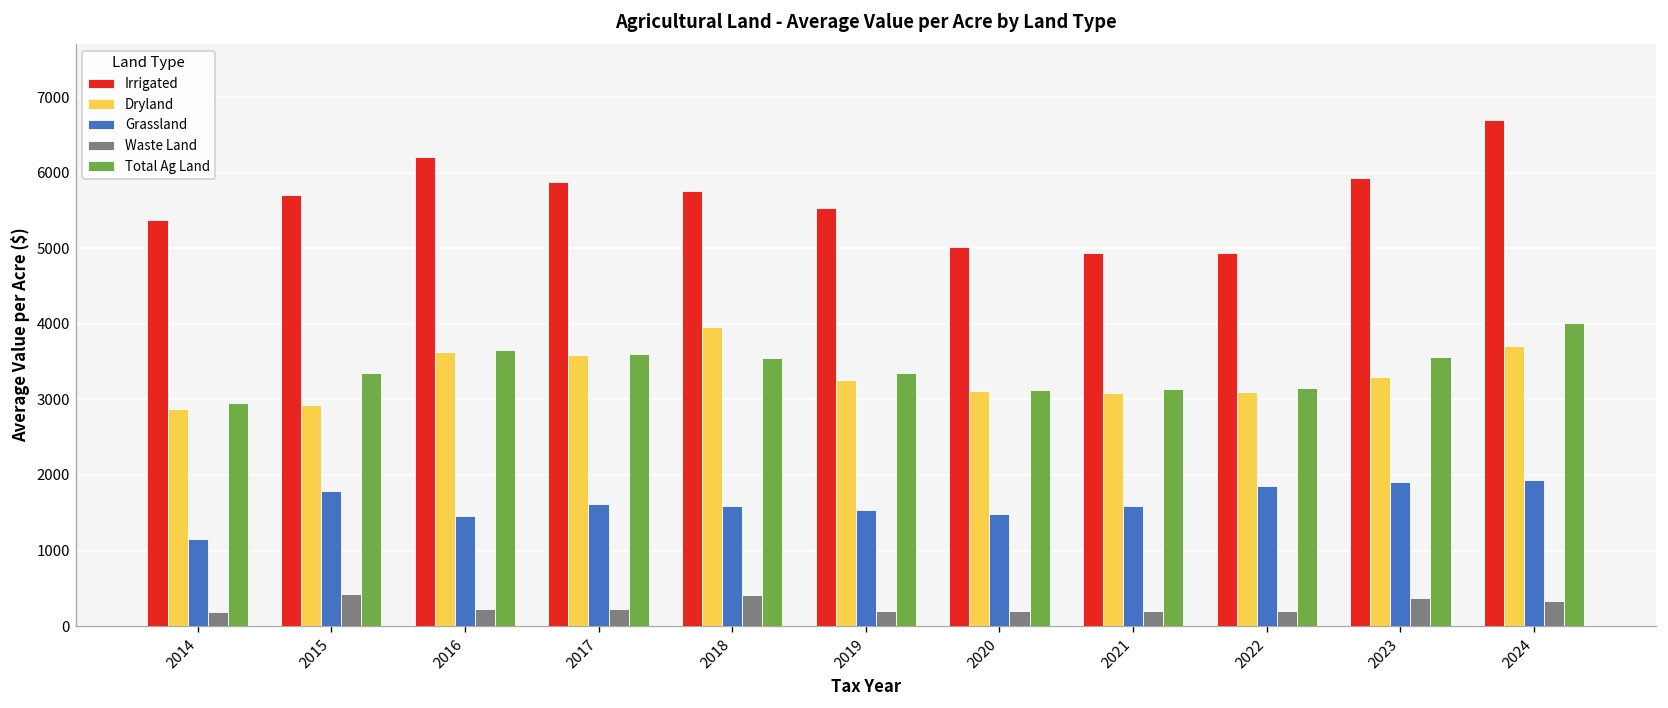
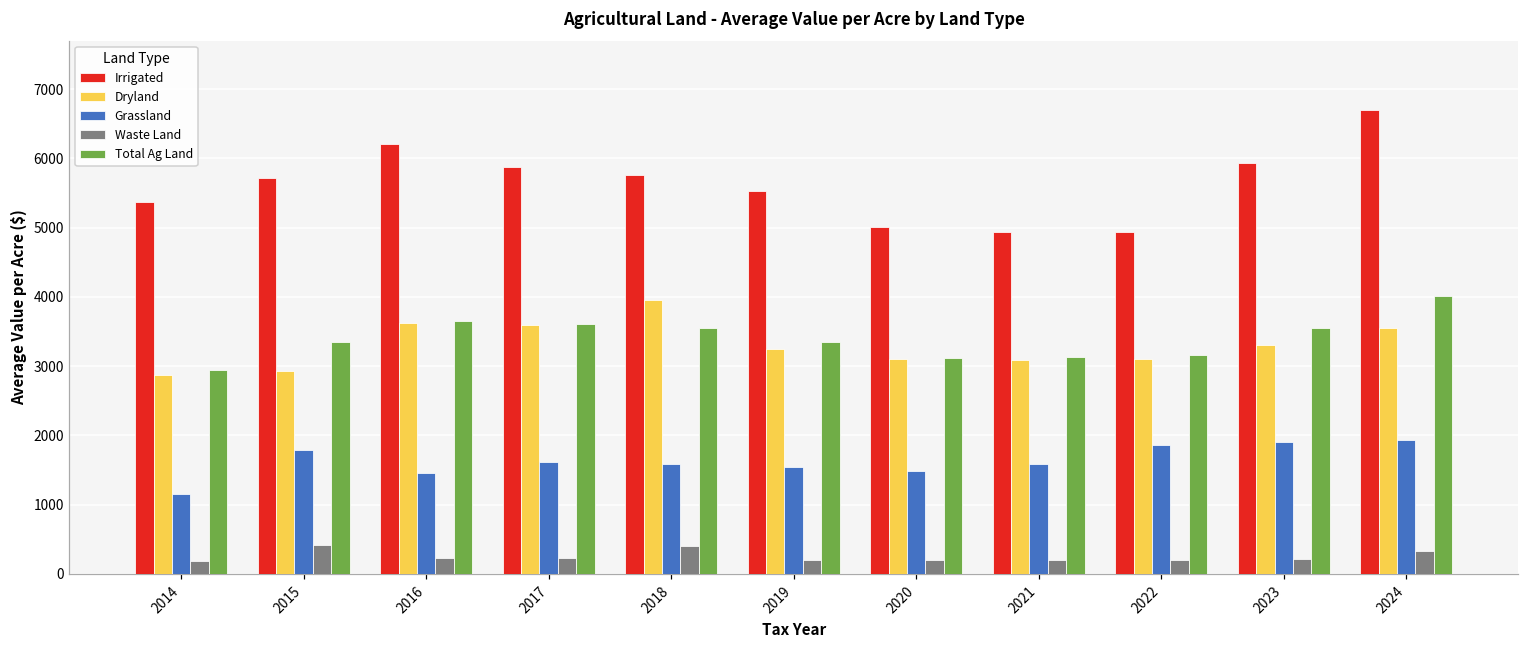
Waste Land, 2023: 400 -> 200
Dryland, 2024: 3700 -> 3600
